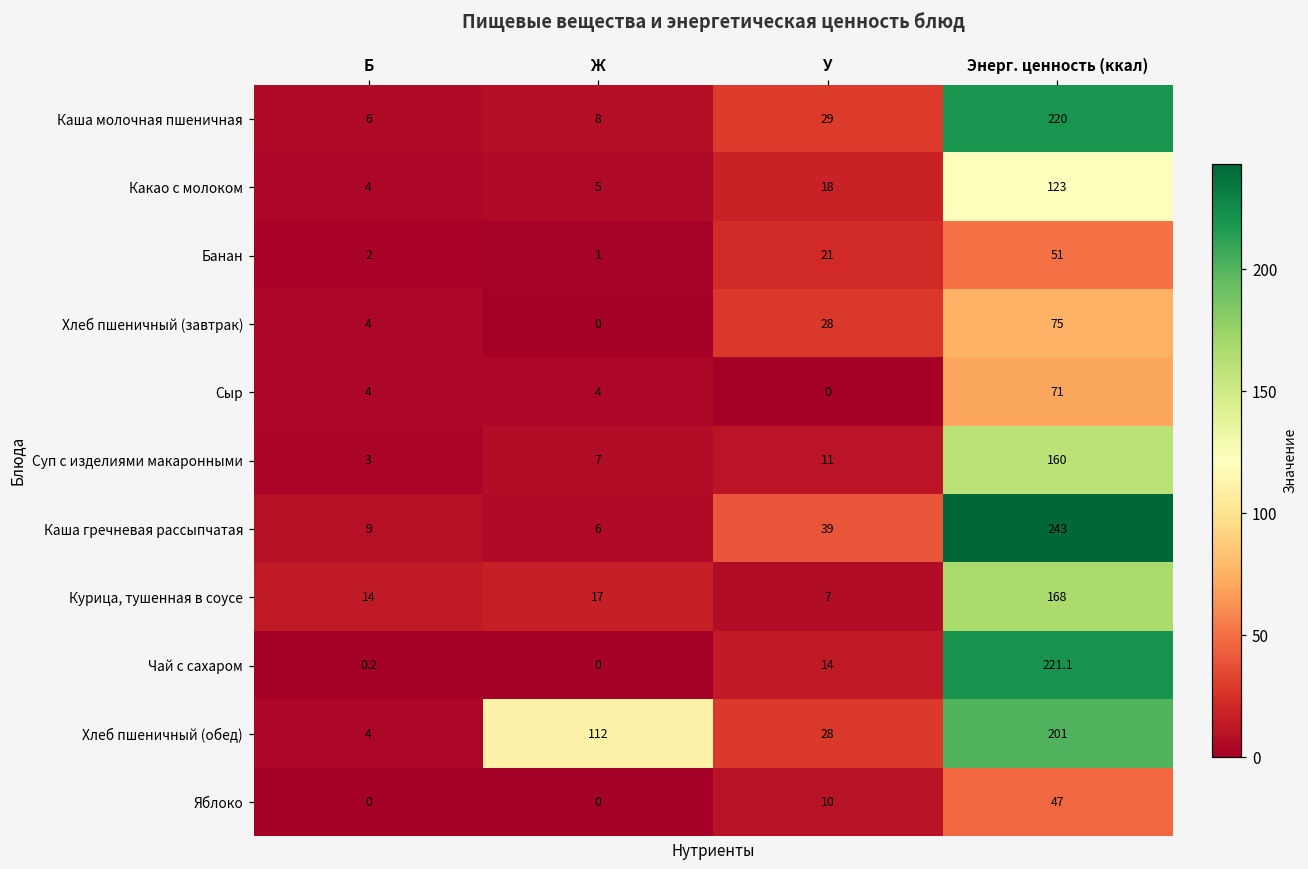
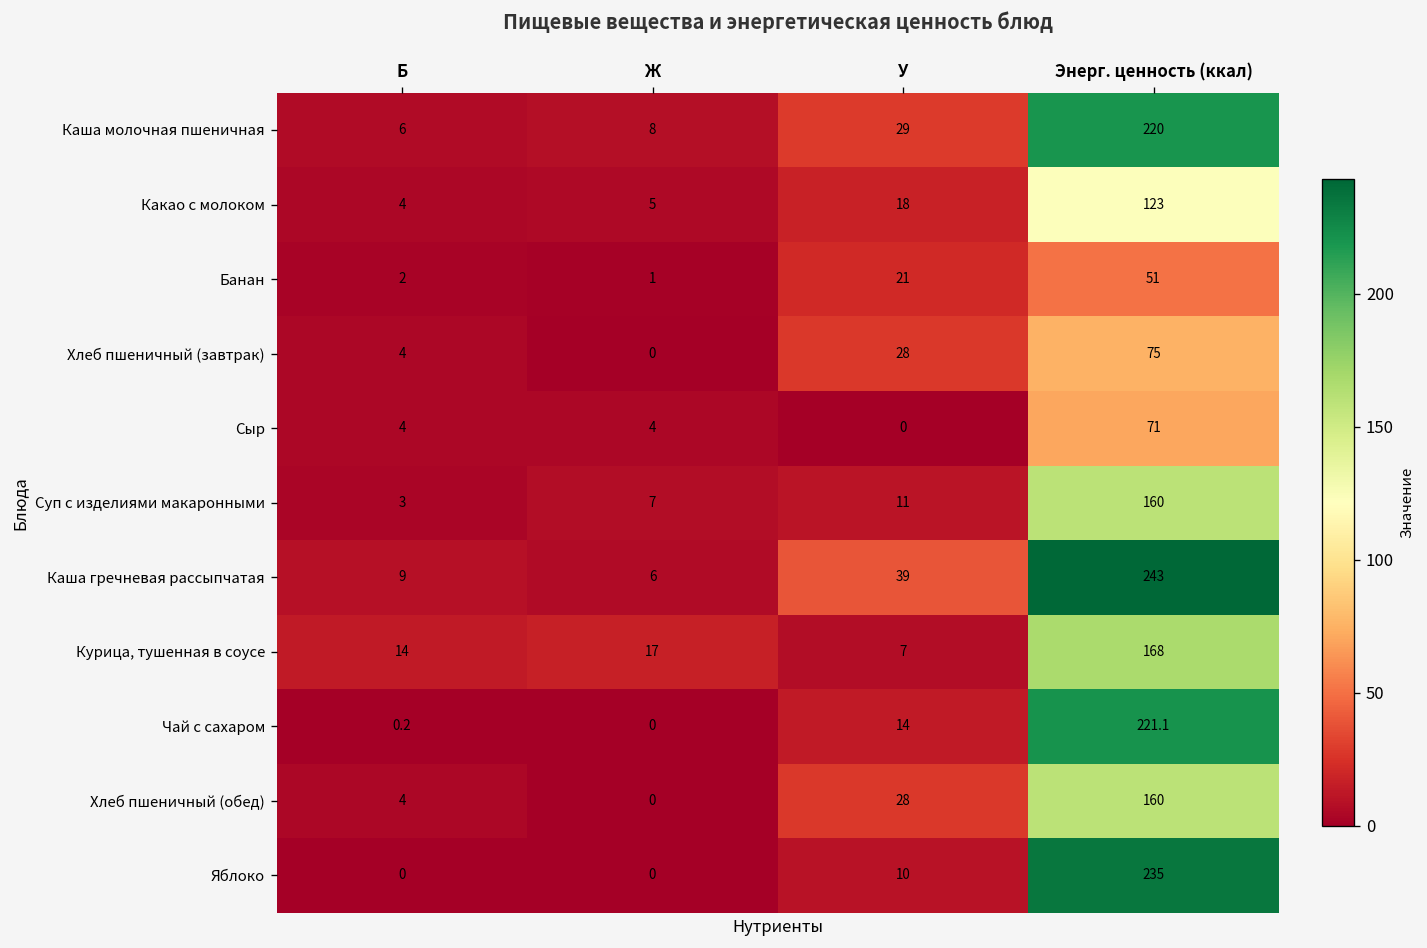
Хлеб пшеничный (обед), Ж: 112 -> 0
Хлеб пшеничный (обед), Энерг. ценность (ккал): 201 -> 160
Яблоко, Энерг. ценность (ккал): 47 -> 235
